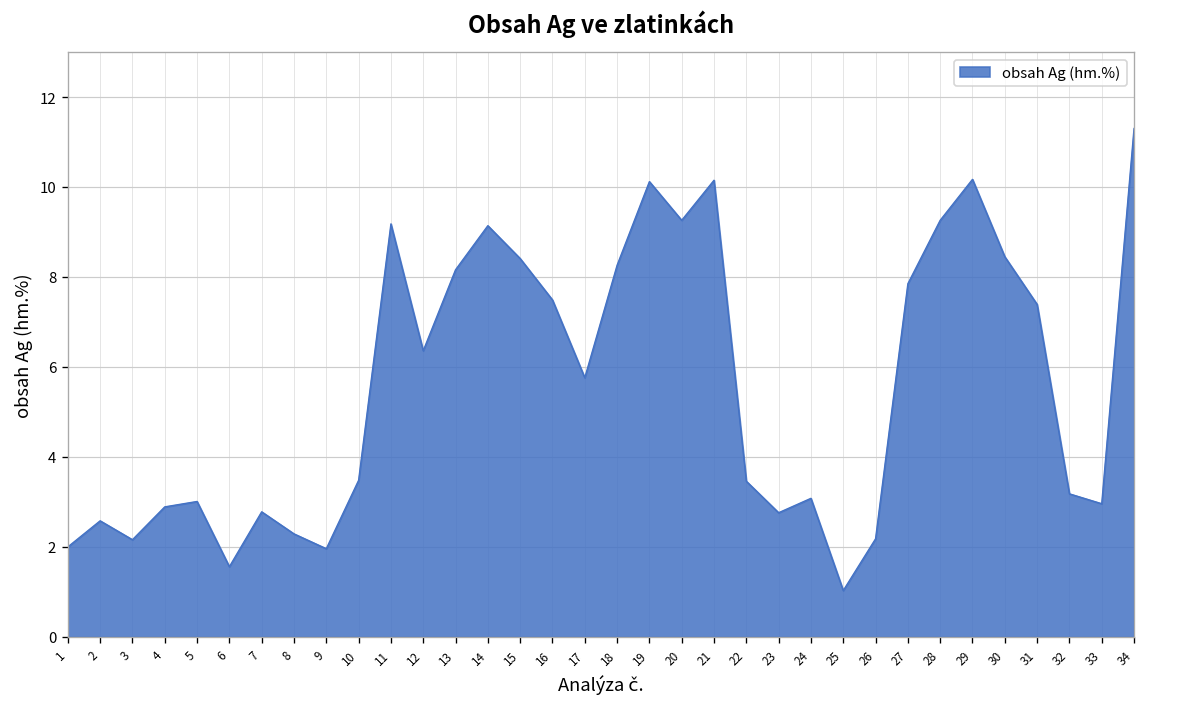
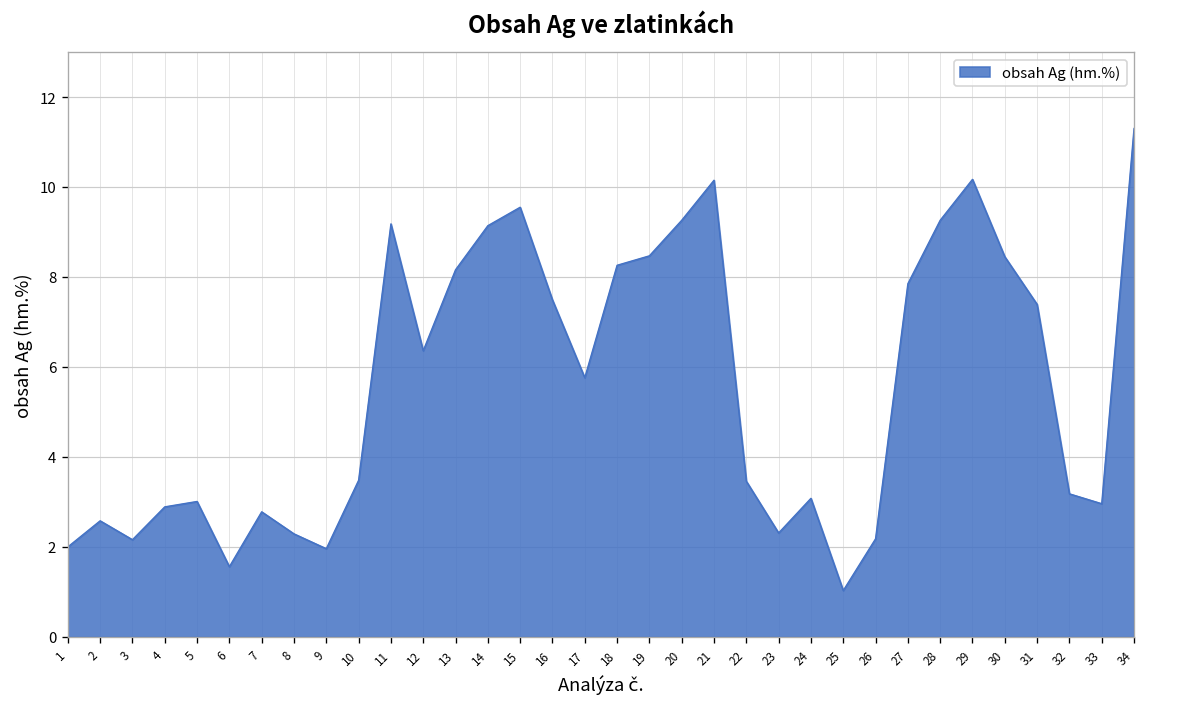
15: 8.4 -> 9.6
19: 10.1 -> 8.5
23: 2.8 -> 2.3
